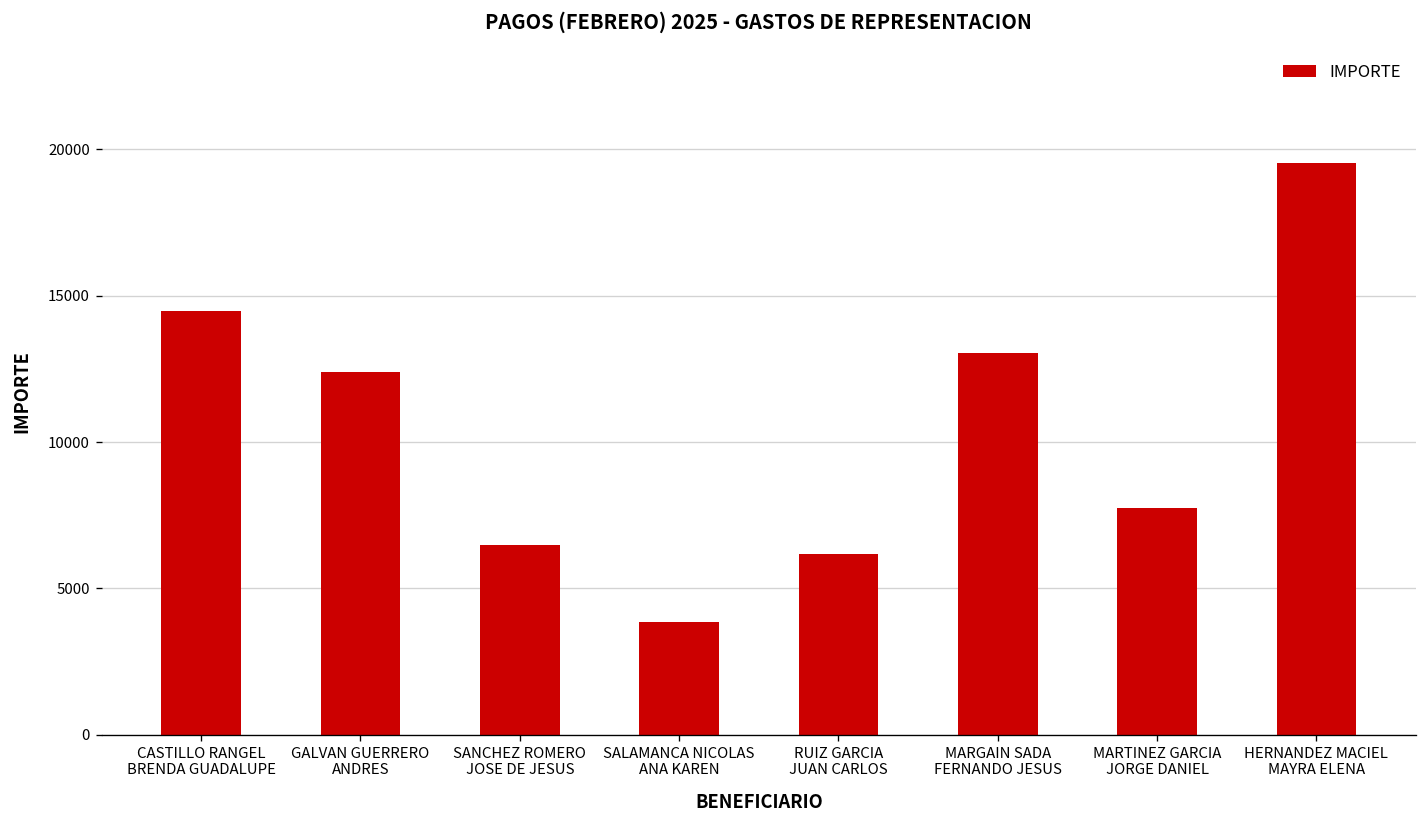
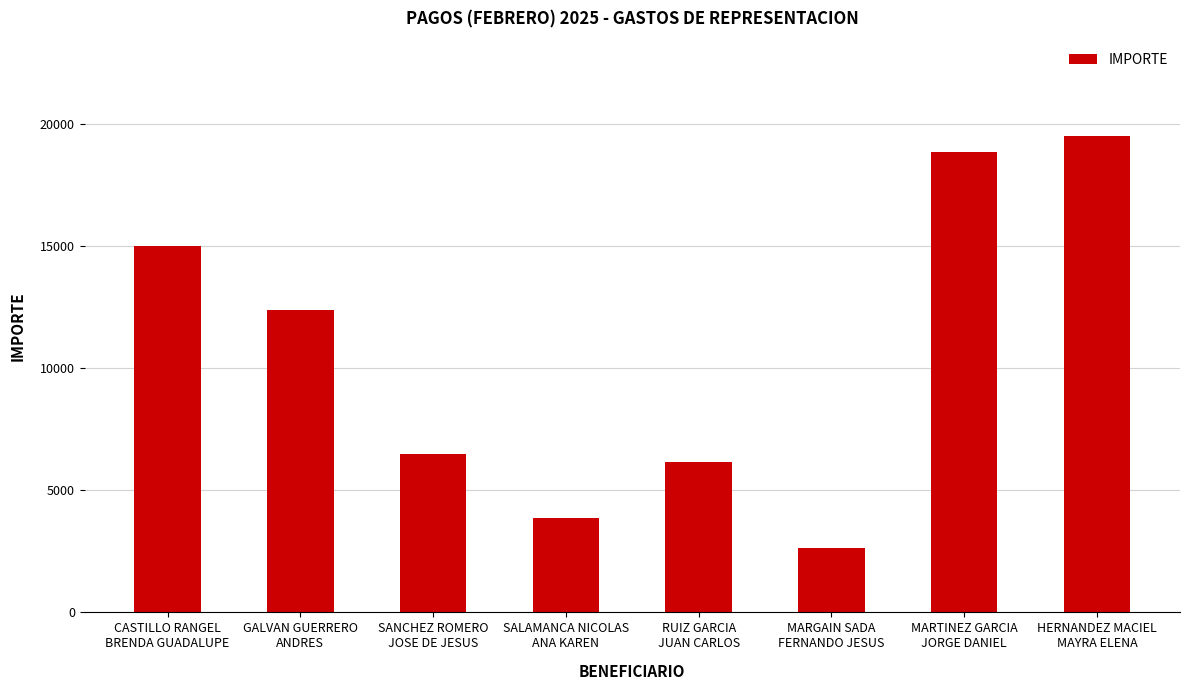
CASTILLO RANGEL BRENDA GUADALUPE: 14500 -> 15000
MARGAIN SADA FERNANDO JESUS: 13000 -> 2600
MARTINEZ GARCIA JORGE DANIEL: 7700 -> 18900
